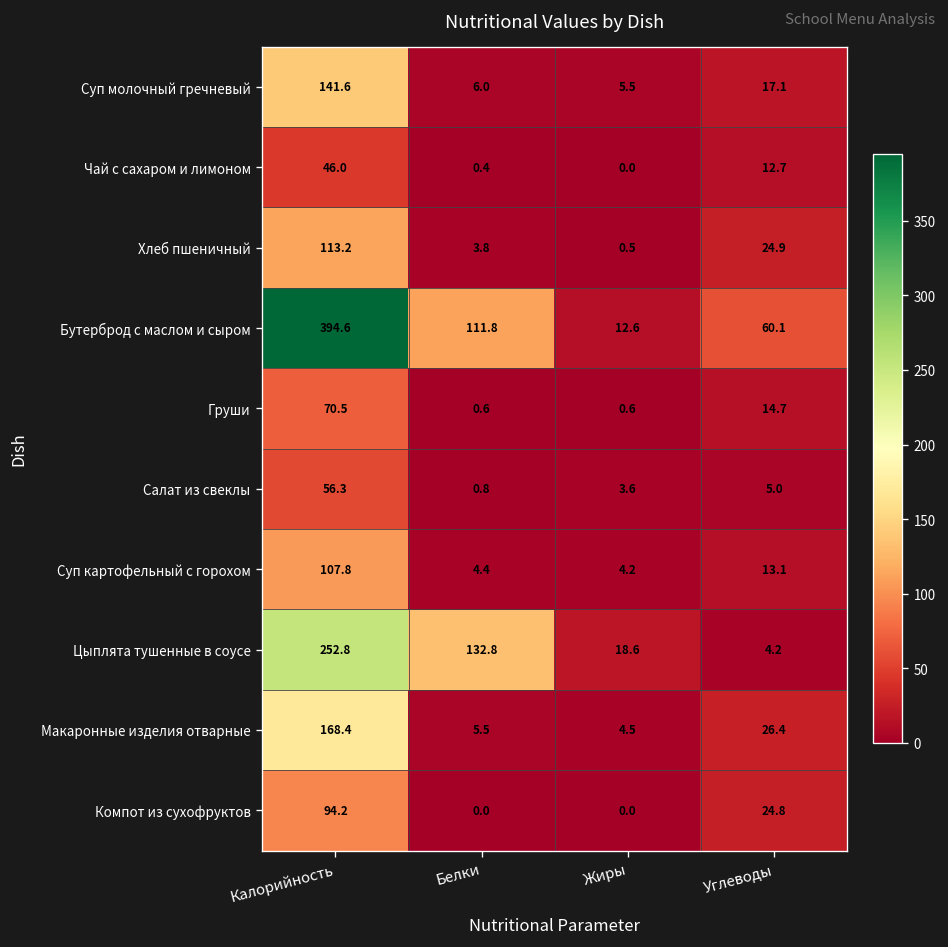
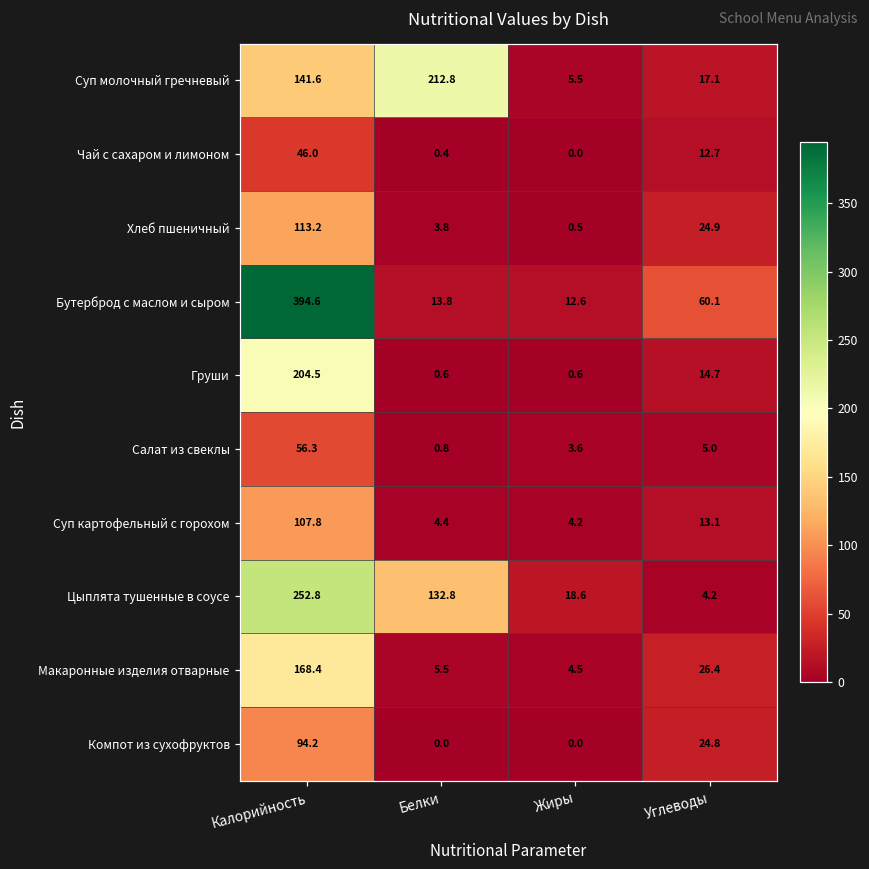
Суп молочный гречневый, Белки: 6.0 -> 212.8
Бутерброд с маслом и сыром, Белки: 111.8 -> 13.8
Груши, Калорийность: 70.5 -> 204.5
